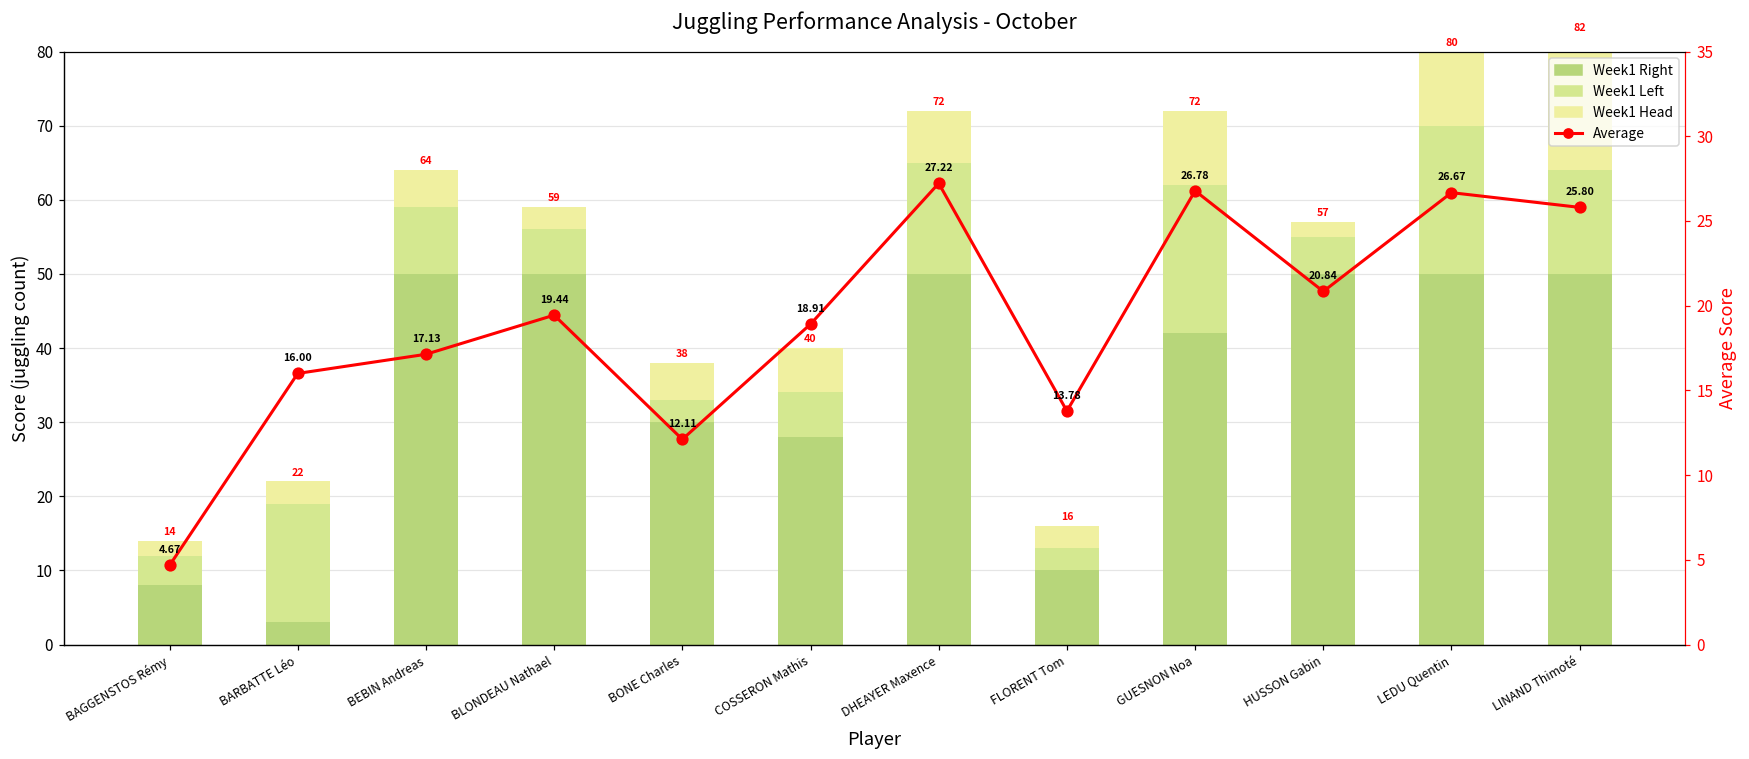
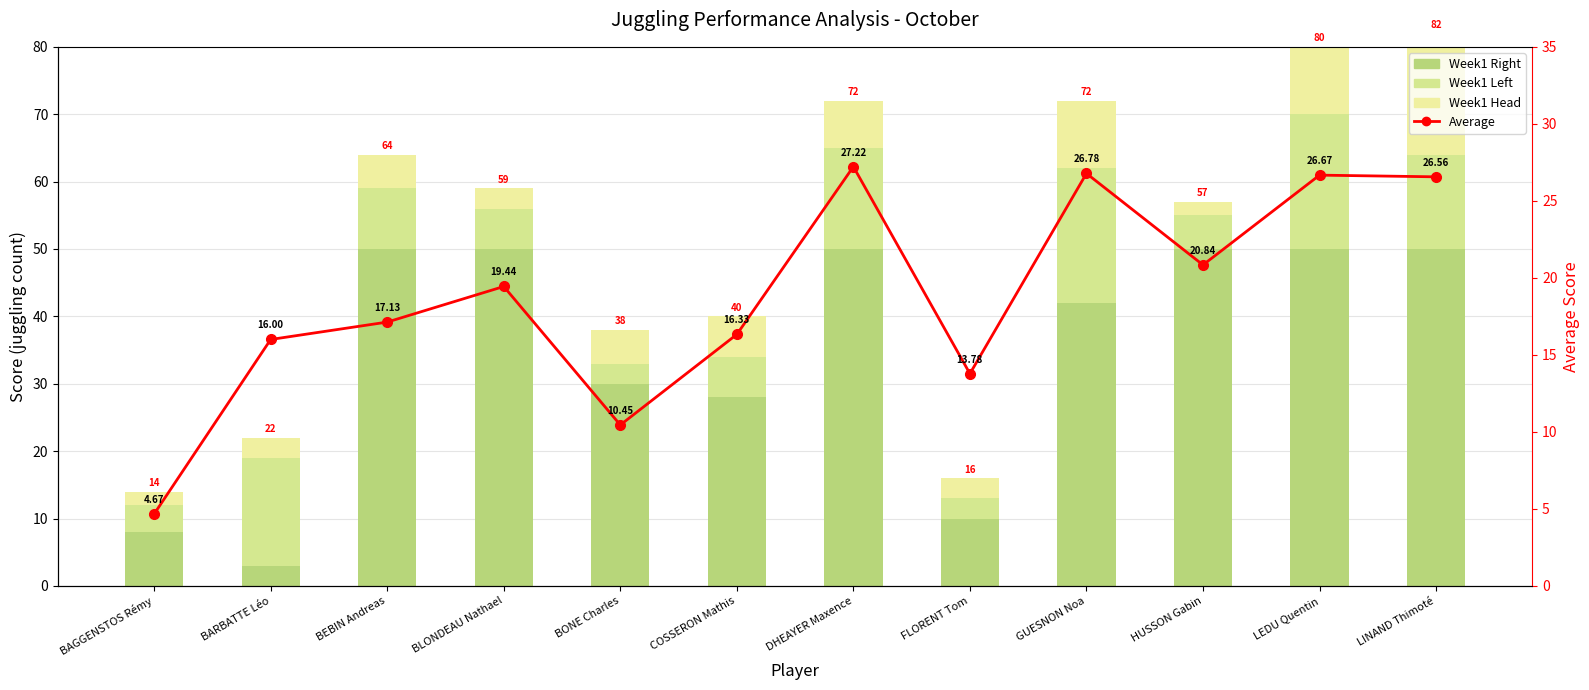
Average, BONE Charles: 12.11 -> 10.45
Average, COSSERON Mathis: 18.91 -> 16.33
Average, LINAND Thimoté: 25.80 -> 26.56
